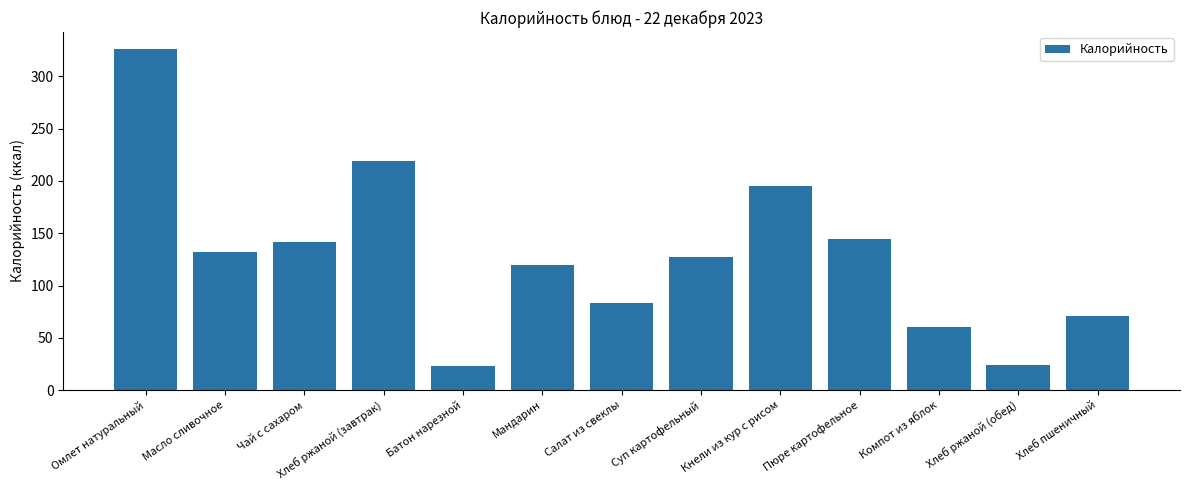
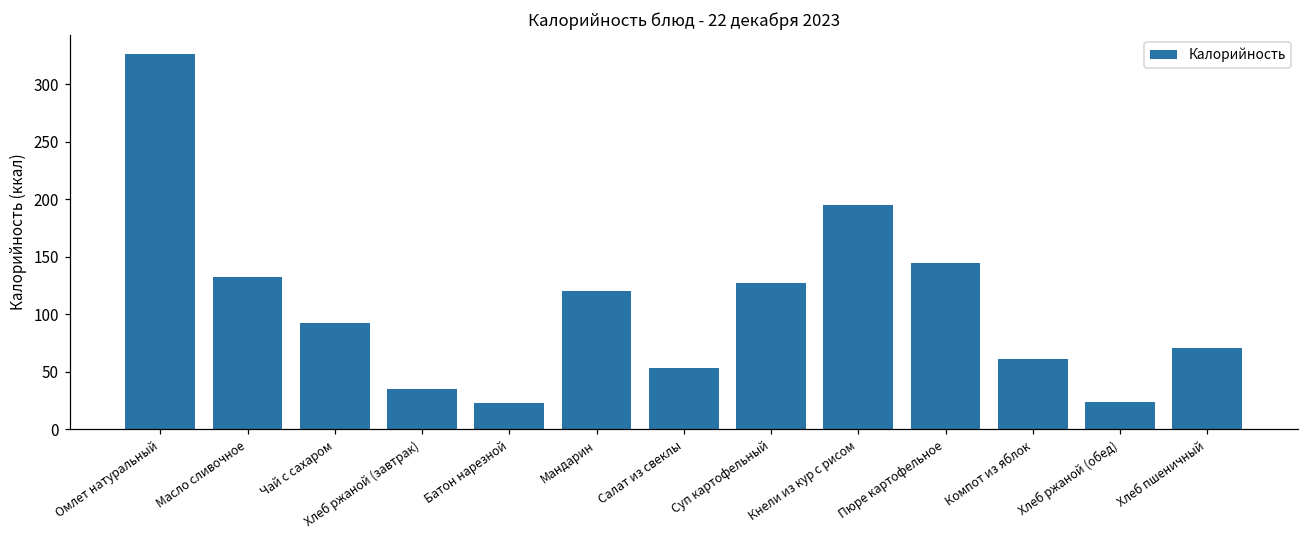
Чай с сахаром: 142 -> 92
Хлеб ржаной (завтрак): 219 -> 35
Салат из свеклы: 84 -> 53
